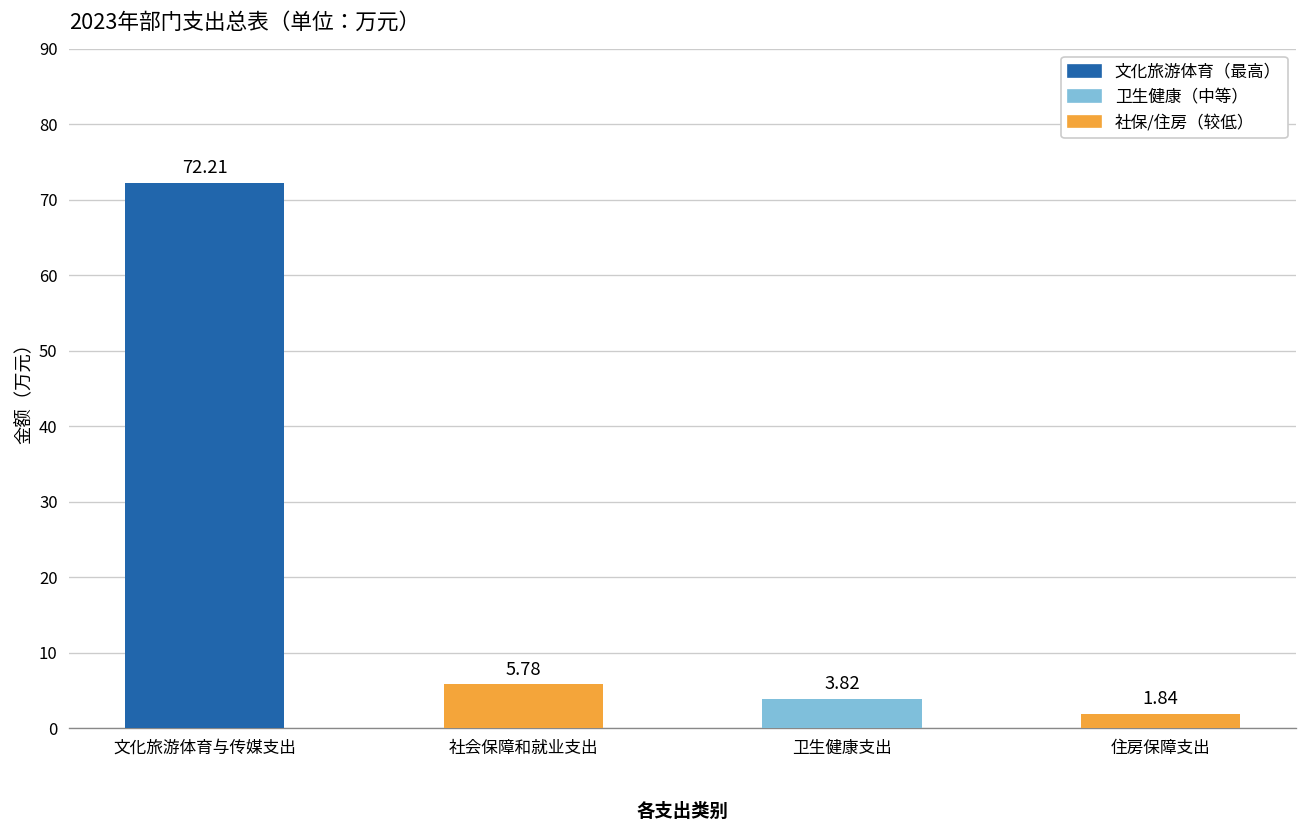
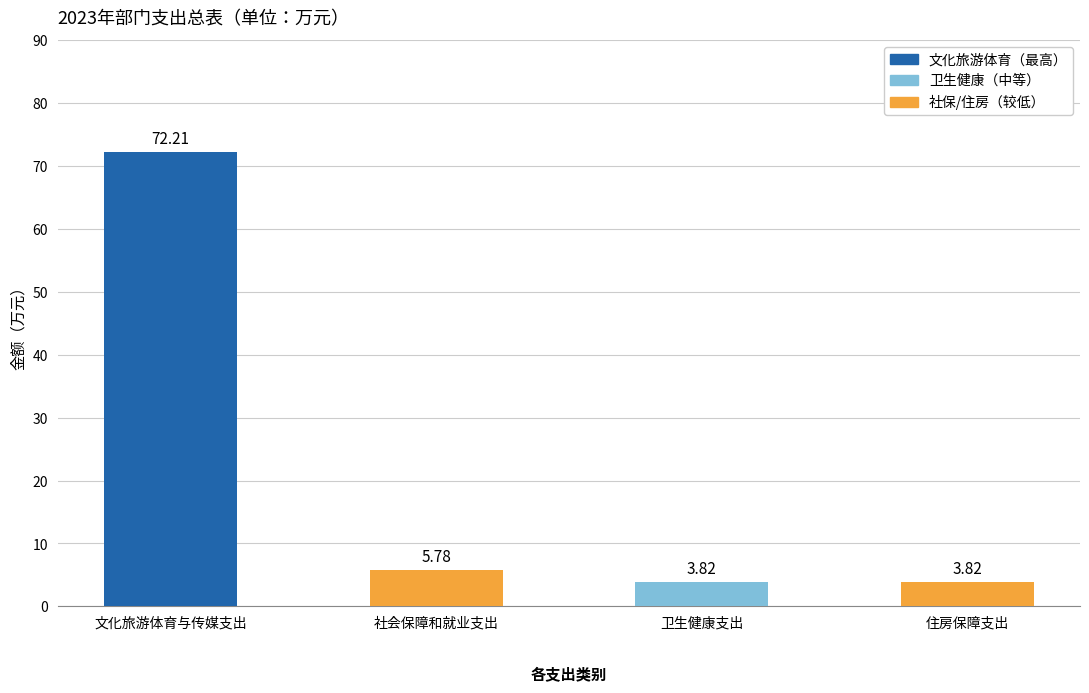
住房保障支出: 1.84 -> 3.82
